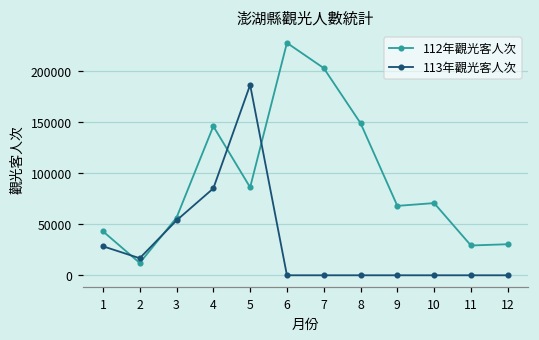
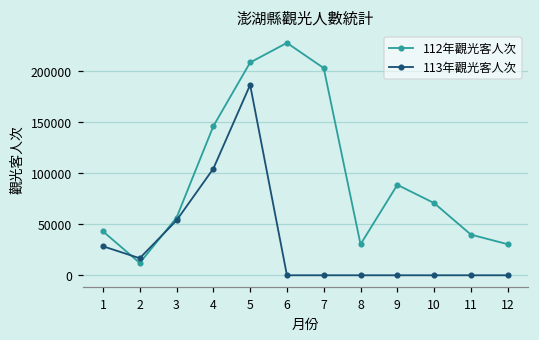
113年觀光客人次, 4: 90000 -> 100000
112年觀光客人次, 5: 90000 -> 210000
112年觀光客人次, 8: 150000 -> 30000
112年觀光客人次, 9: 70000 -> 90000
112年觀光客人次, 11: 30000 -> 40000
